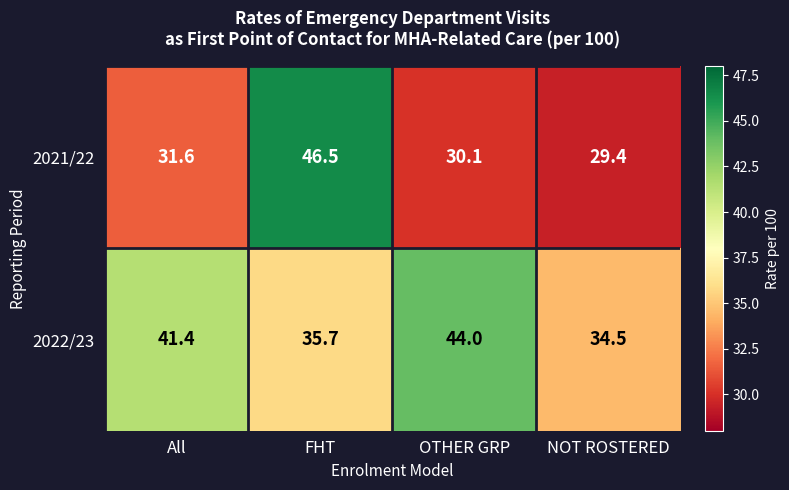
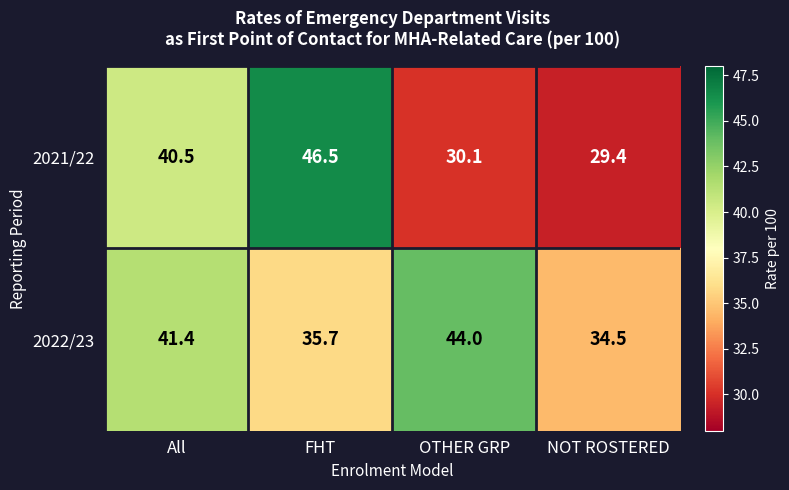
2021/22, All: 31.6 -> 40.5
